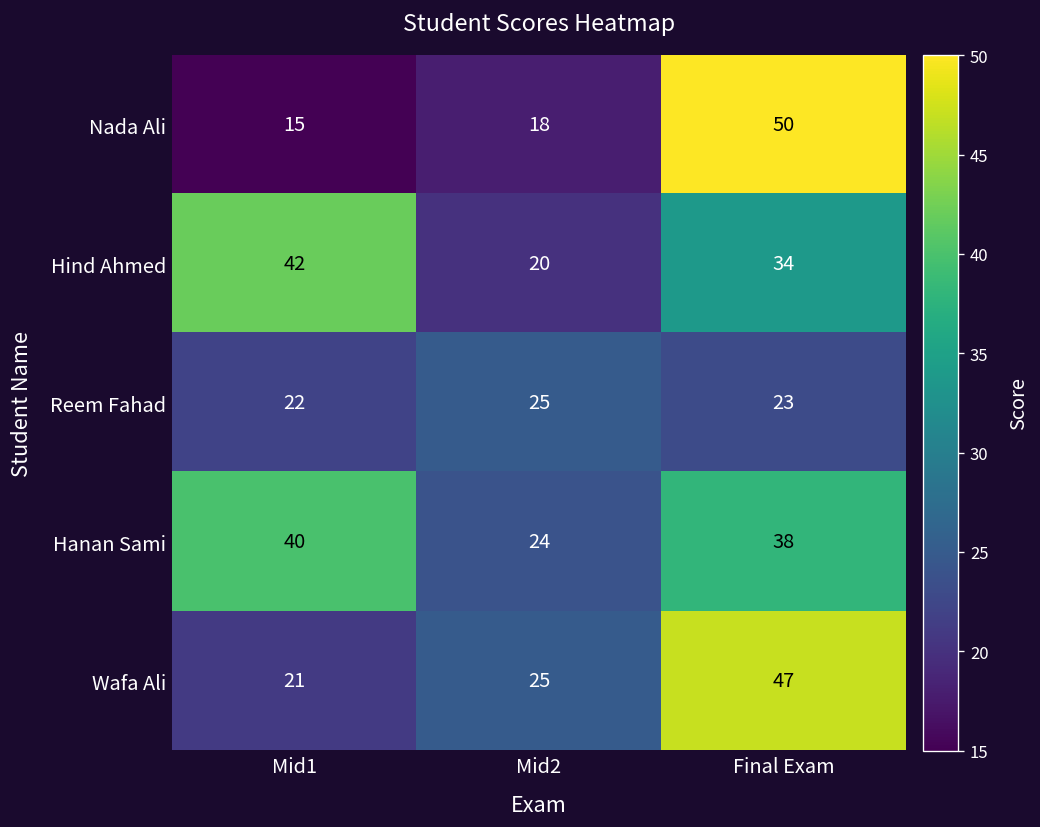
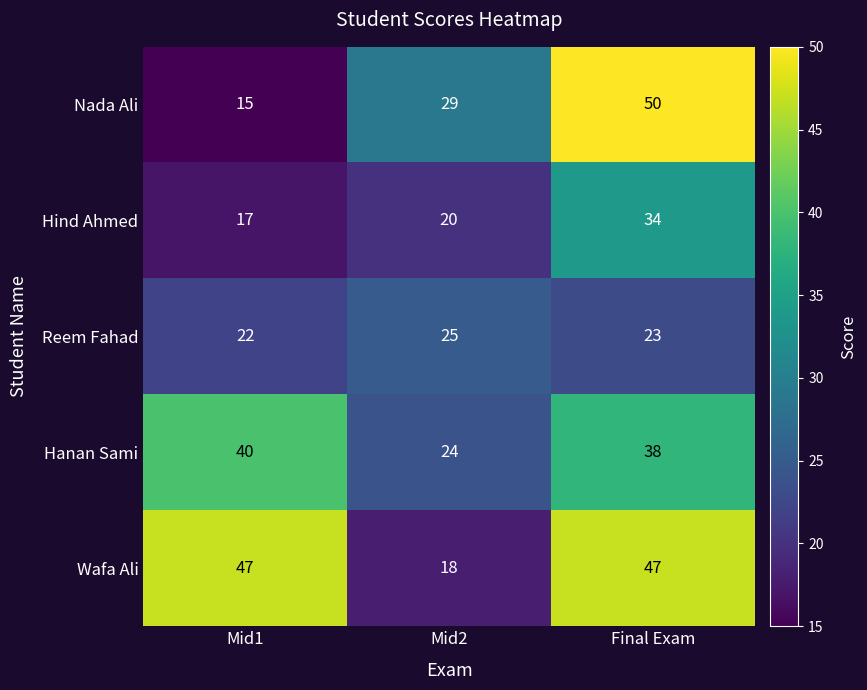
Nada Ali, Mid2: 18 -> 29
Hind Ahmed, Mid1: 42 -> 17
Wafa Ali, Mid1: 21 -> 47
Wafa Ali, Mid2: 25 -> 18
